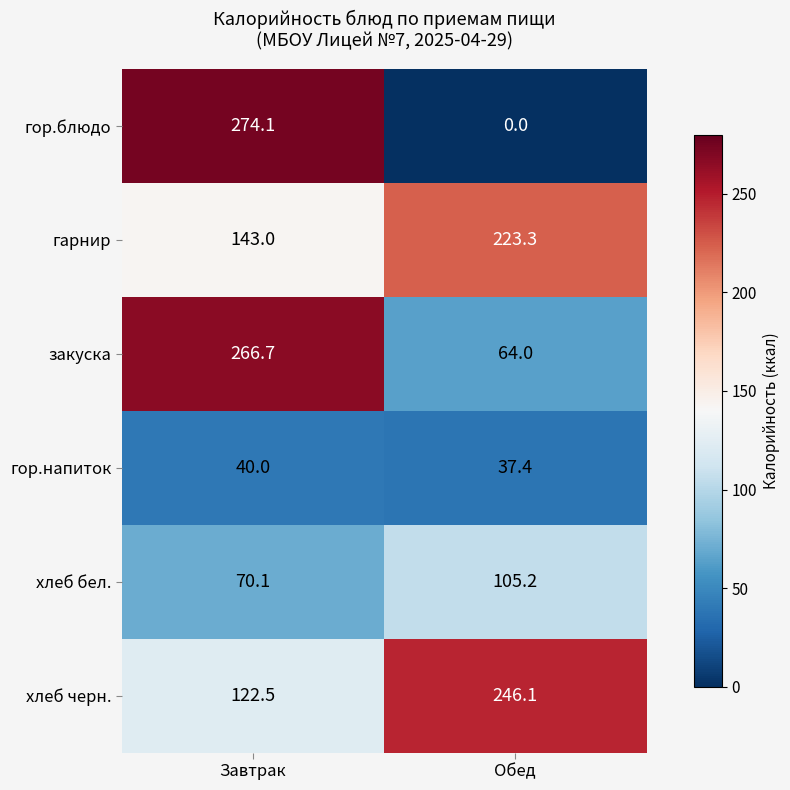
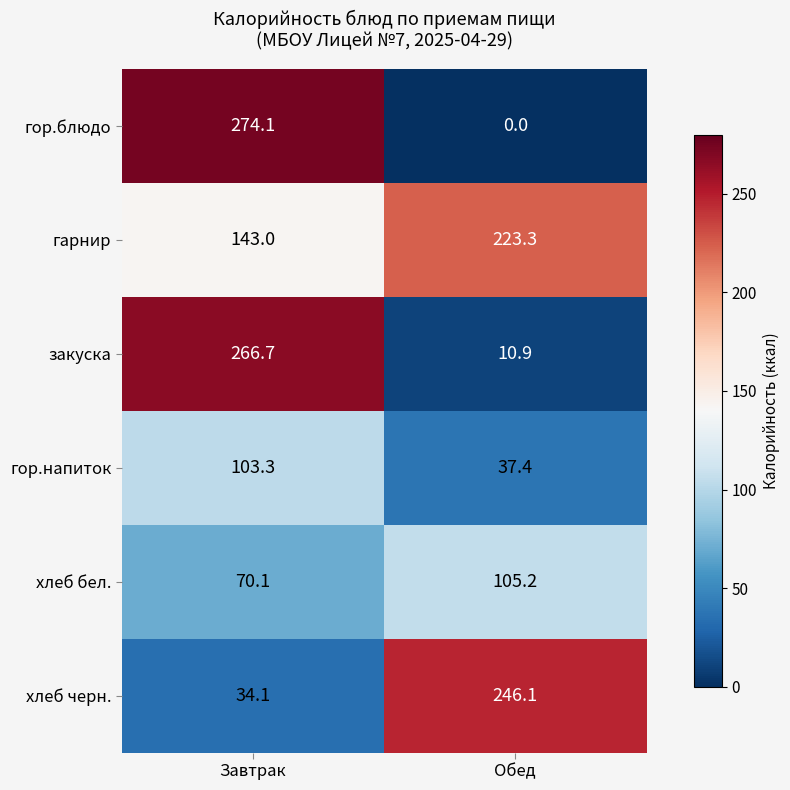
закуска, Обед: 64.0 -> 10.9
гор.напиток, Завтрак: 40.0 -> 103.3
хлеб черн., Завтрак: 122.5 -> 34.1
